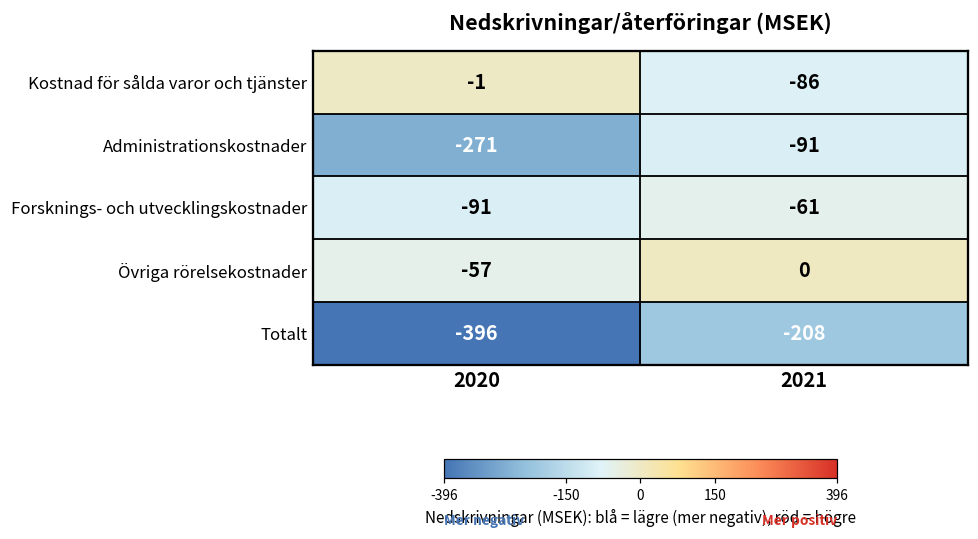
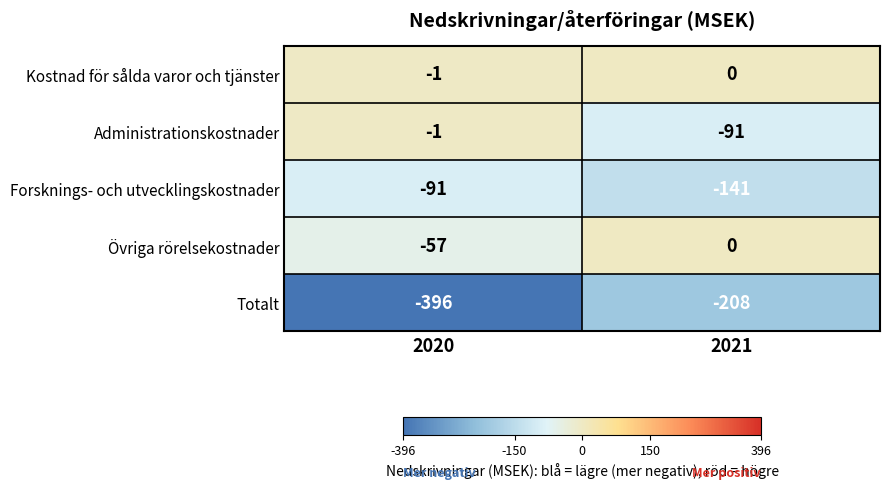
Kostnad för sålda varor och tjänster, 2021: -86 -> 0
Administrationskostnader, 2020: -271 -> -1
Forsknings- och utvecklingskostnader, 2021: -61 -> -141
